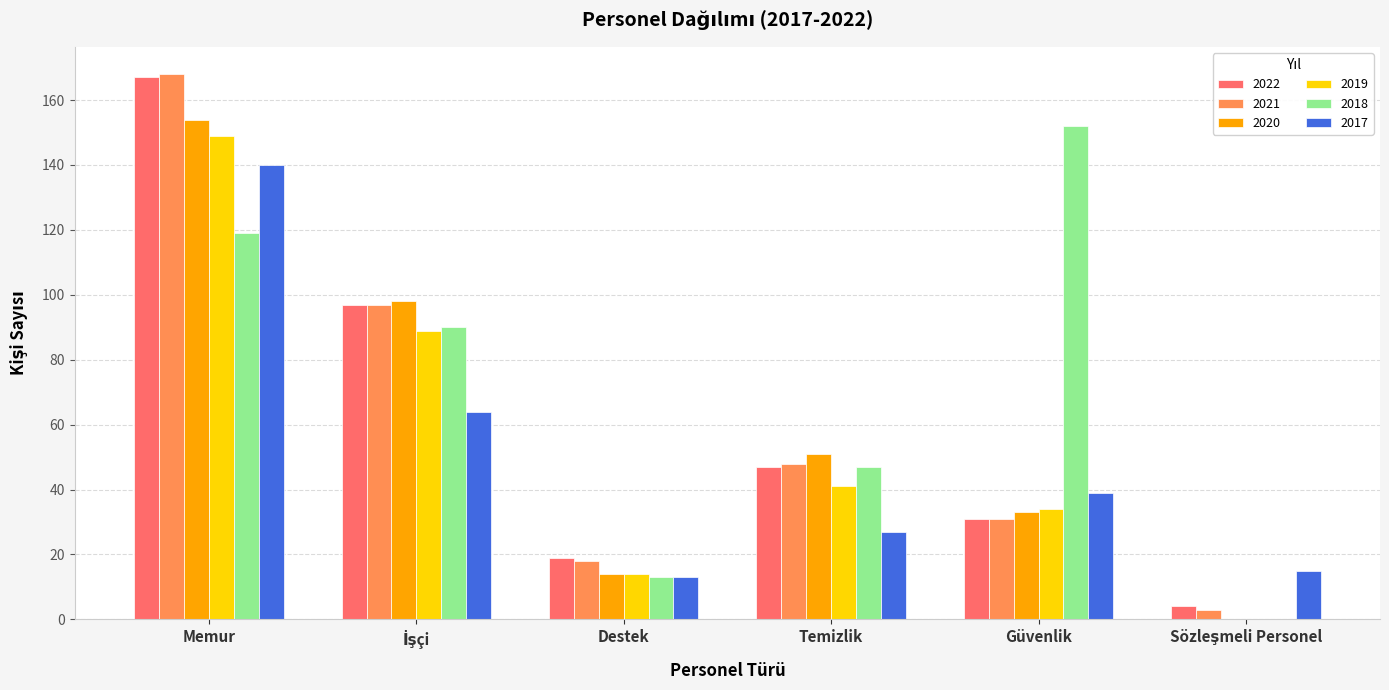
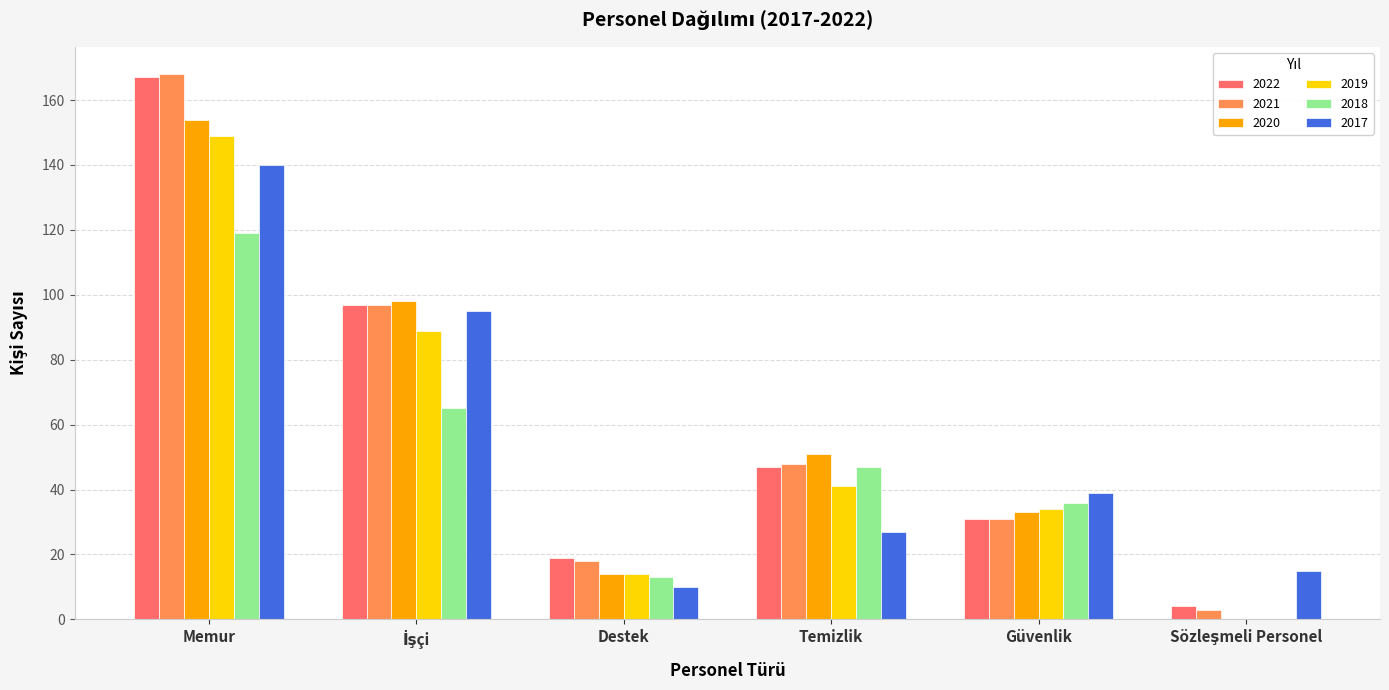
2018, İşçi: 90 -> 65
2017, İşçi: 64 -> 95
2017, Destek: 13 -> 10
2018, Güvenlik: 152 -> 36
